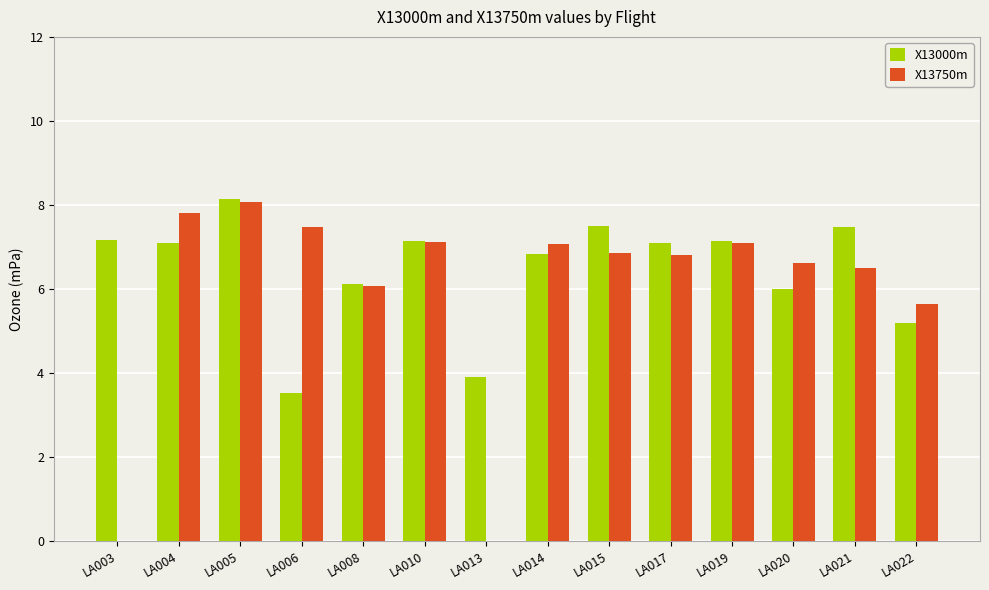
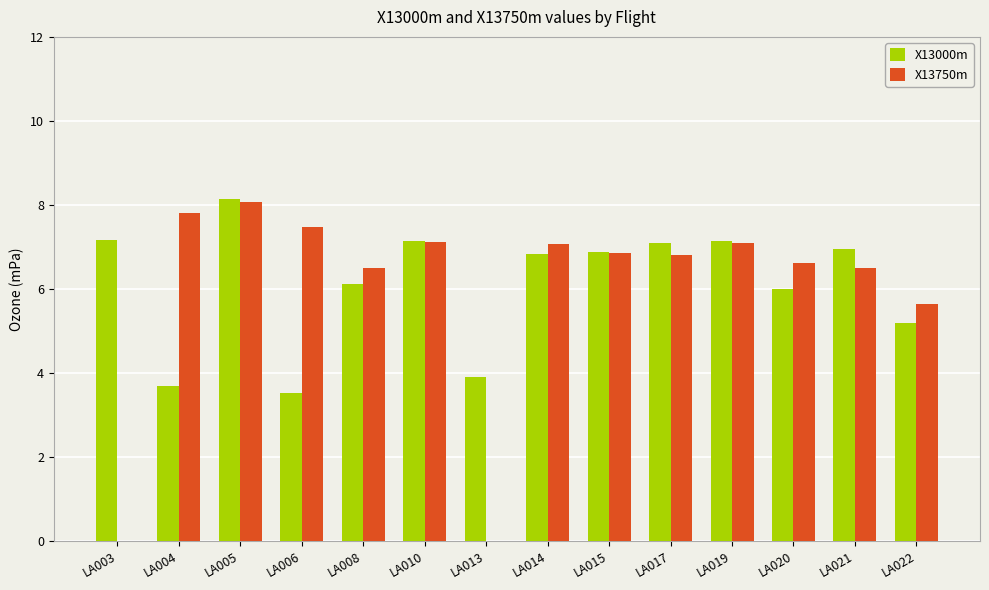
X13000m, LA004: 7.1 -> 3.7
X13750m, LA008: 6.1 -> 6.5
X13000m, LA015: 7.5 -> 6.9
X13000m, LA021: 7.5 -> 7.0
